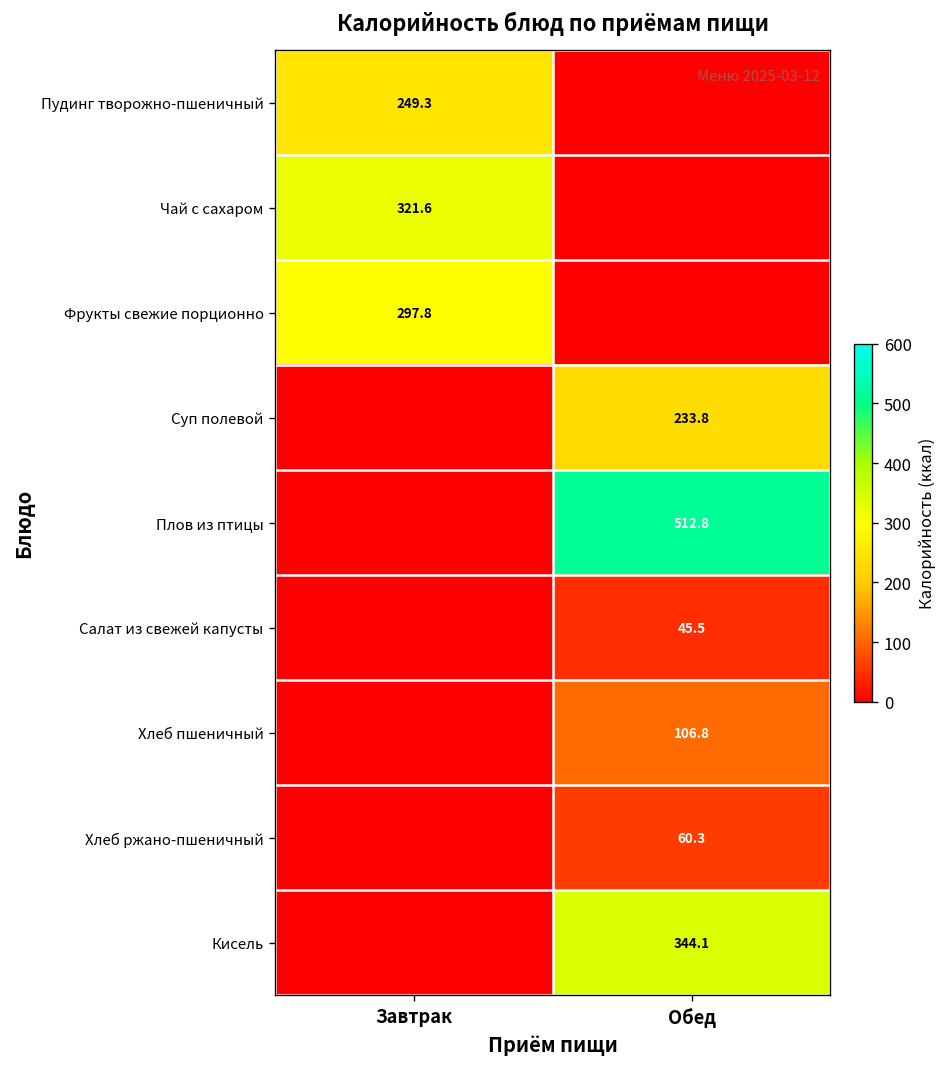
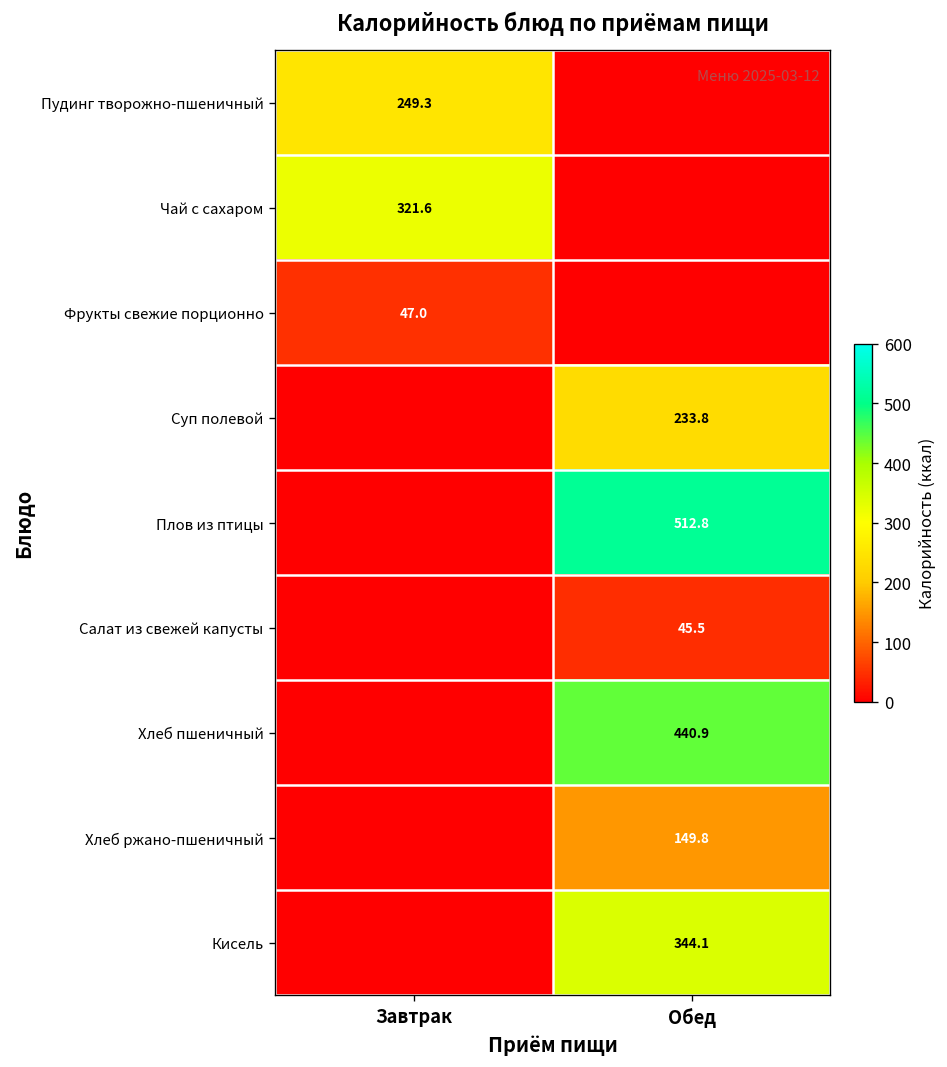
Фрукты свежие порционно, Завтрак: 297.8 -> 47.0
Хлеб пшеничный, Обед: 106.8 -> 440.9
Хлеб ржано-пшеничный, Обед: 60.3 -> 149.8
